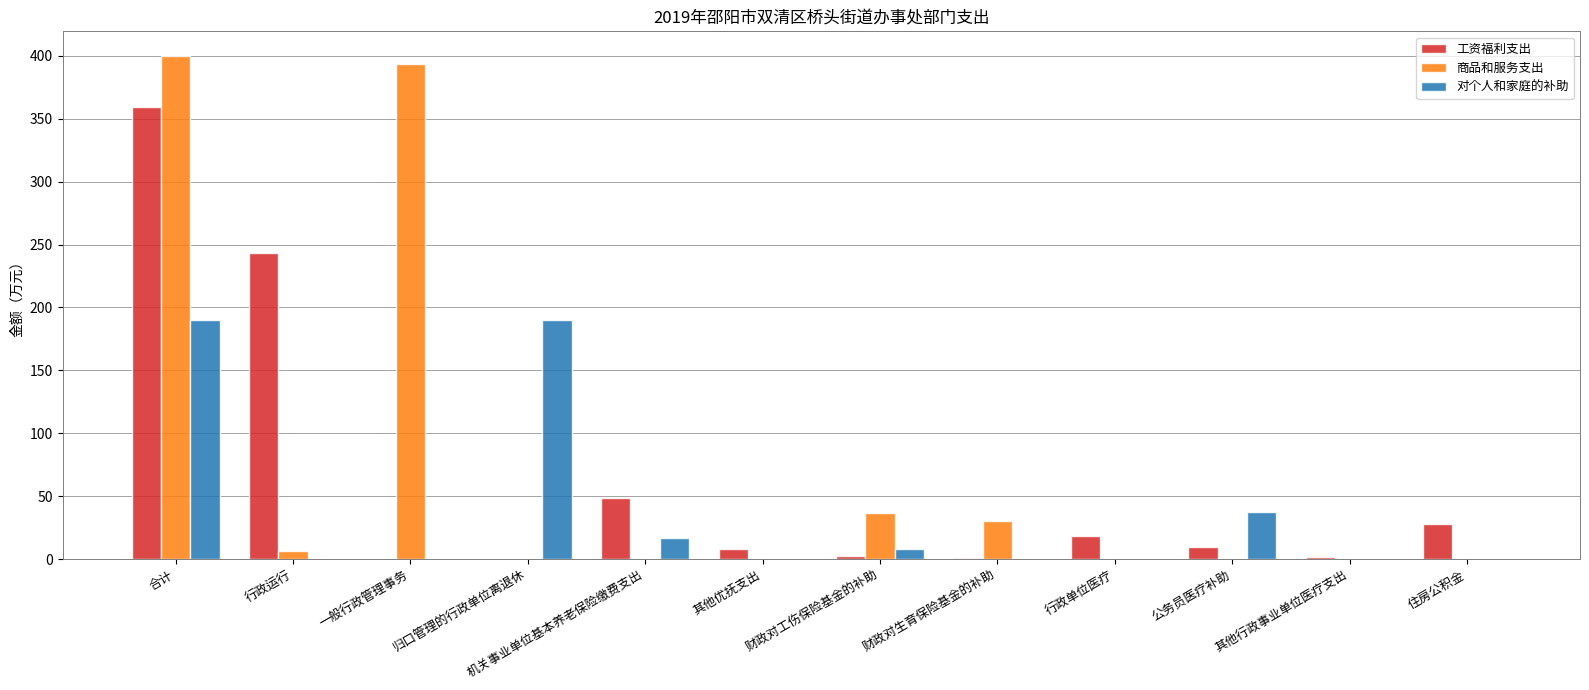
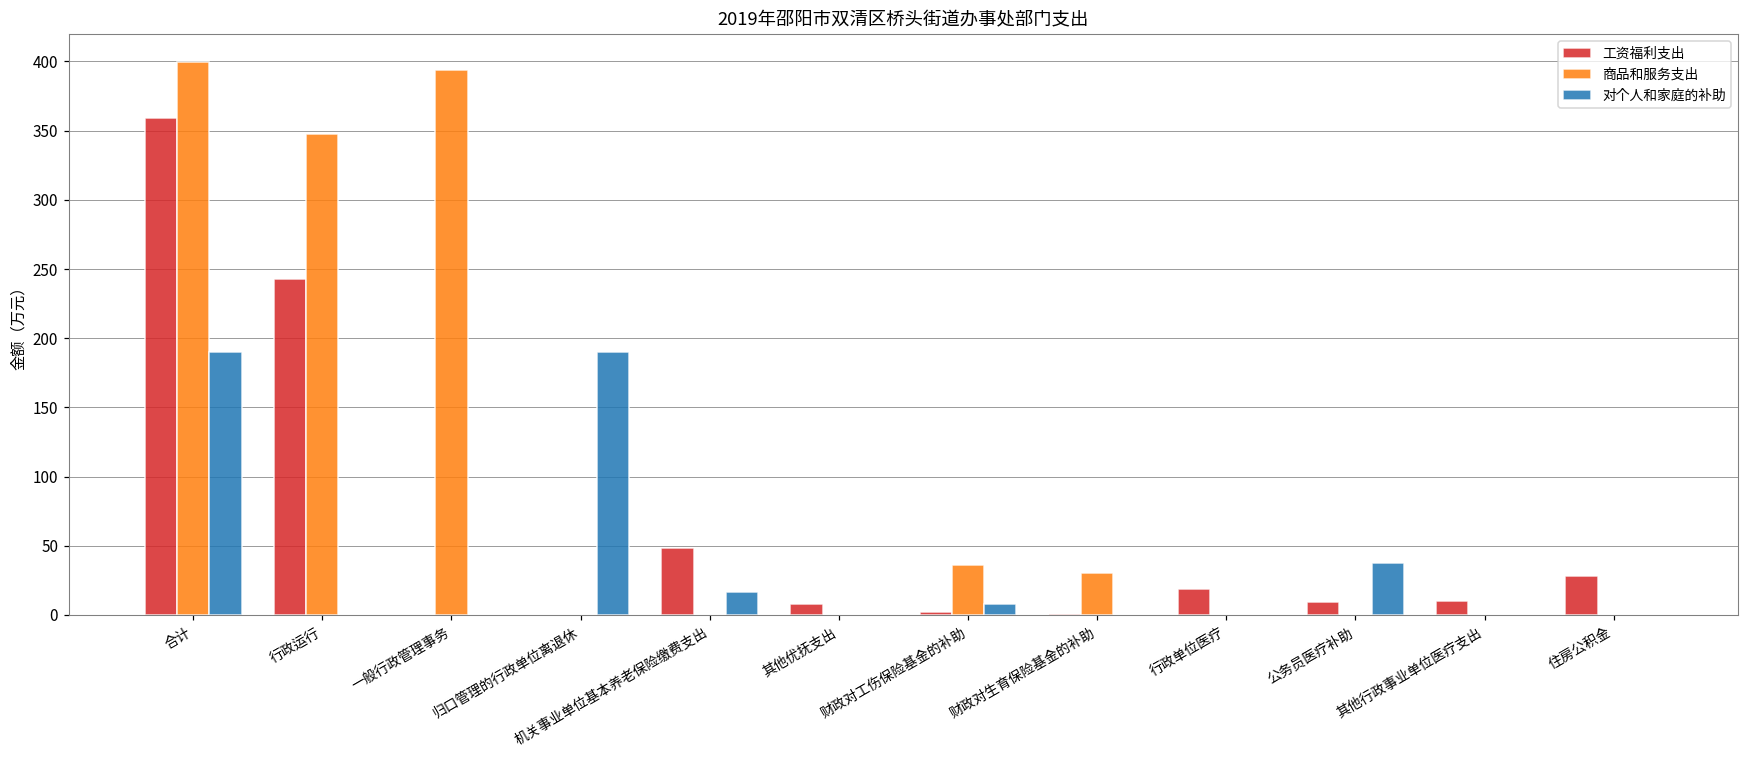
商品和服务支出, 行政运行: 6 -> 348
工资福利支出, 其他行政事业单位医疗支出: 1 -> 10
